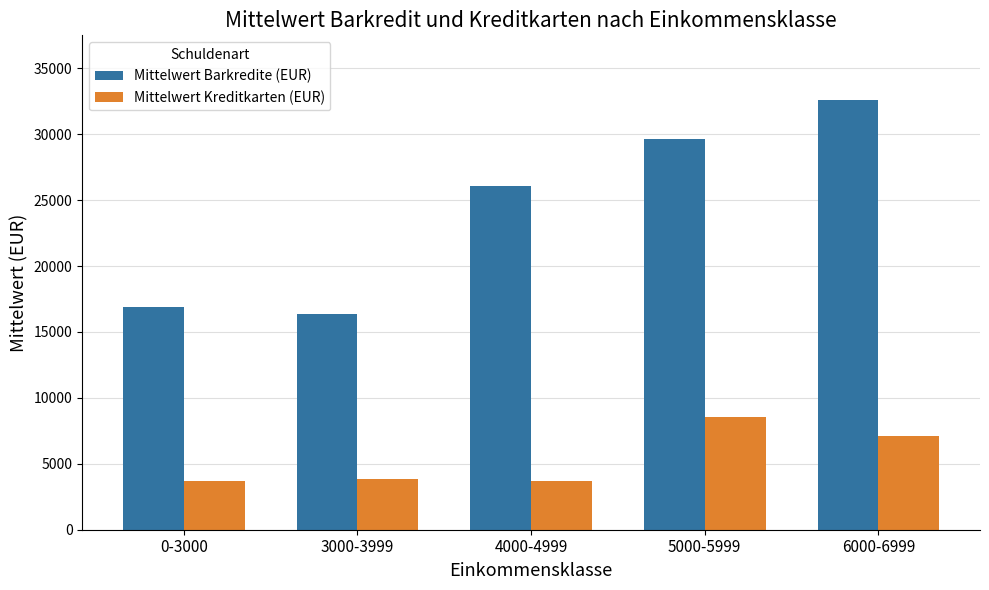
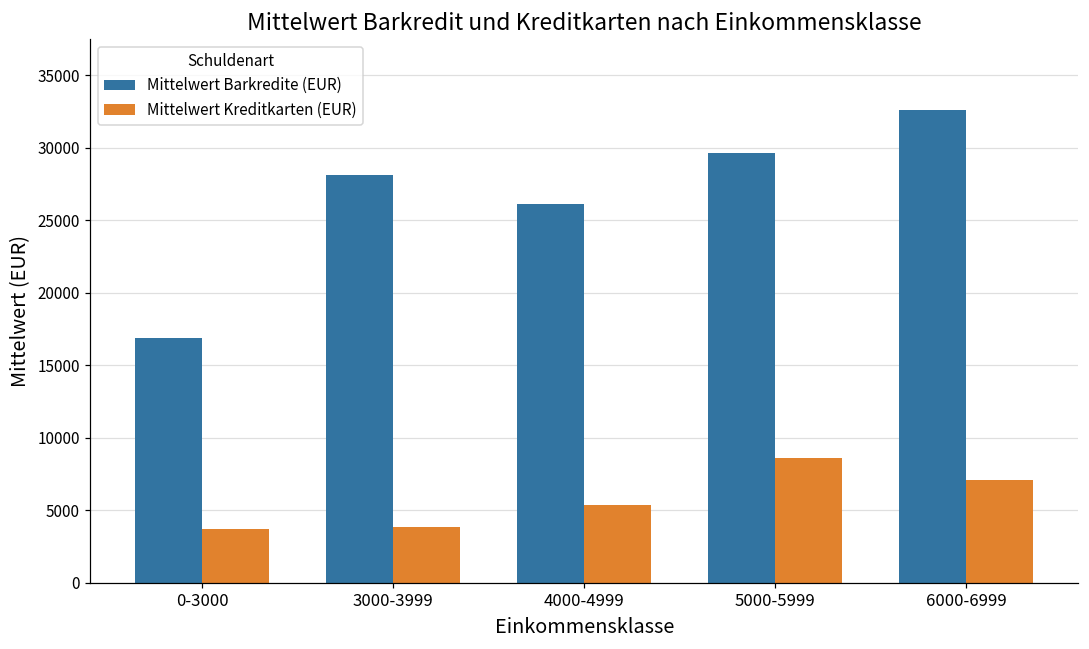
Mittelwert Barkredite (EUR), 3000-3999: 16400 -> 28100
Mittelwert Kreditkarten (EUR), 4000-4999: 3700 -> 5400
